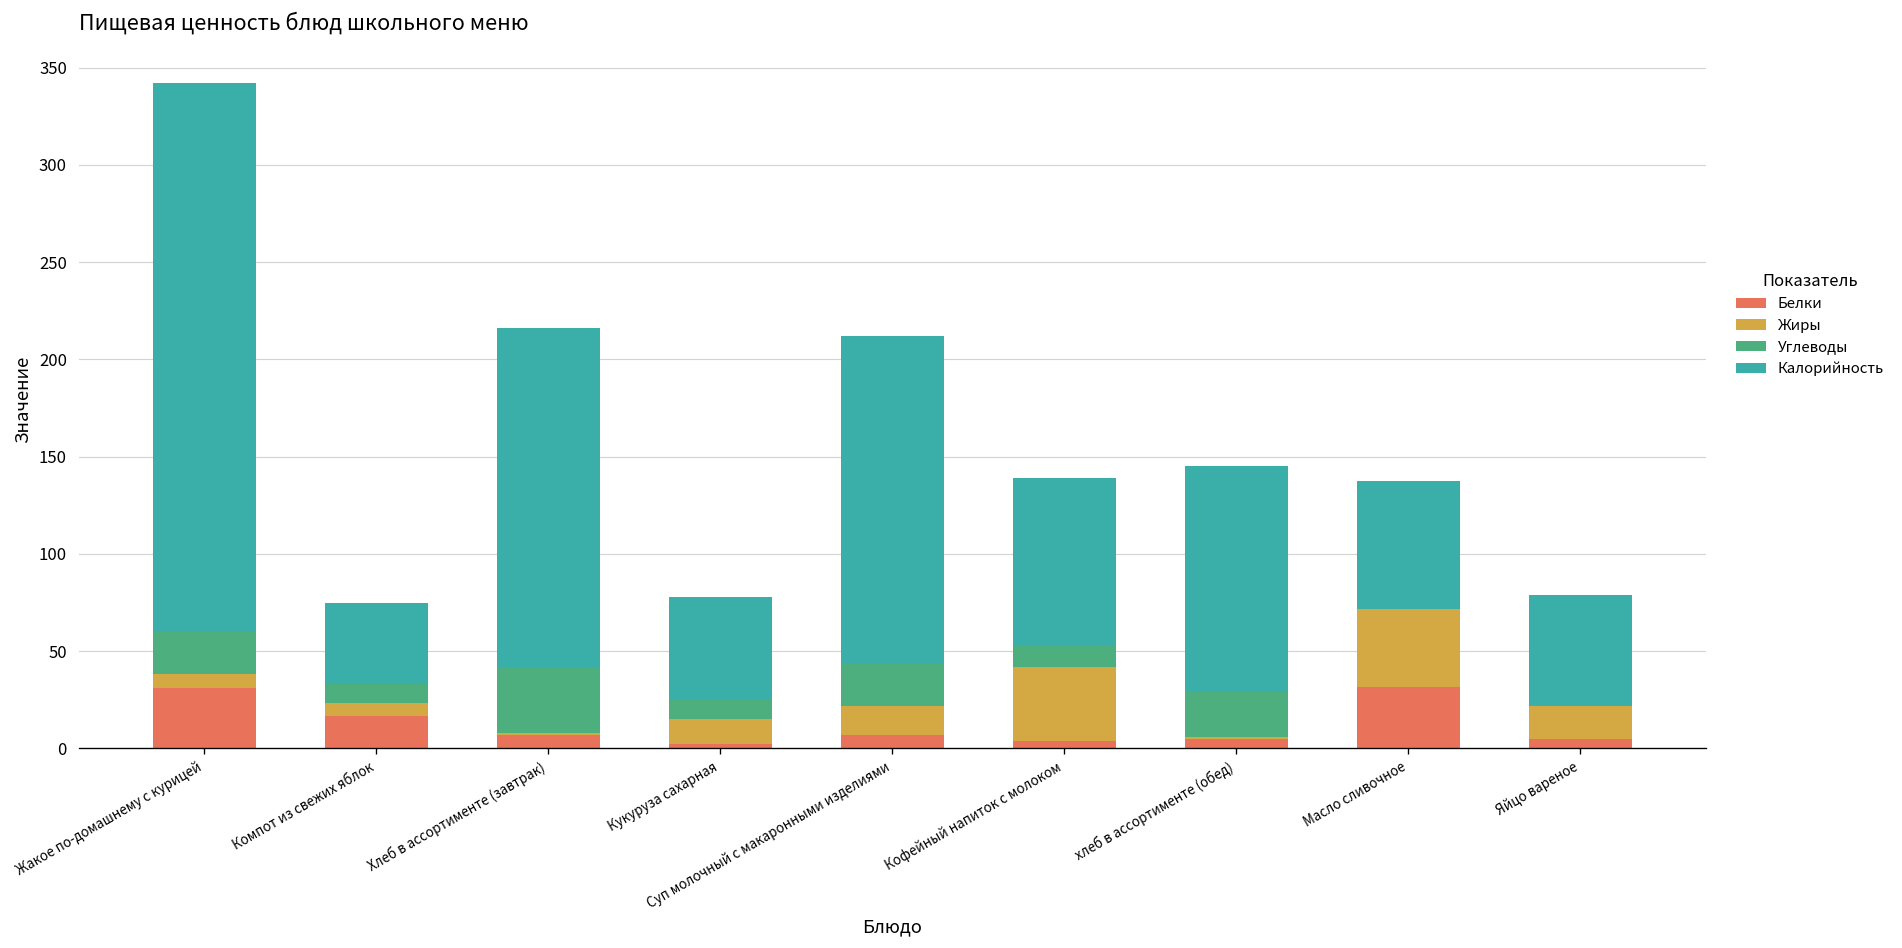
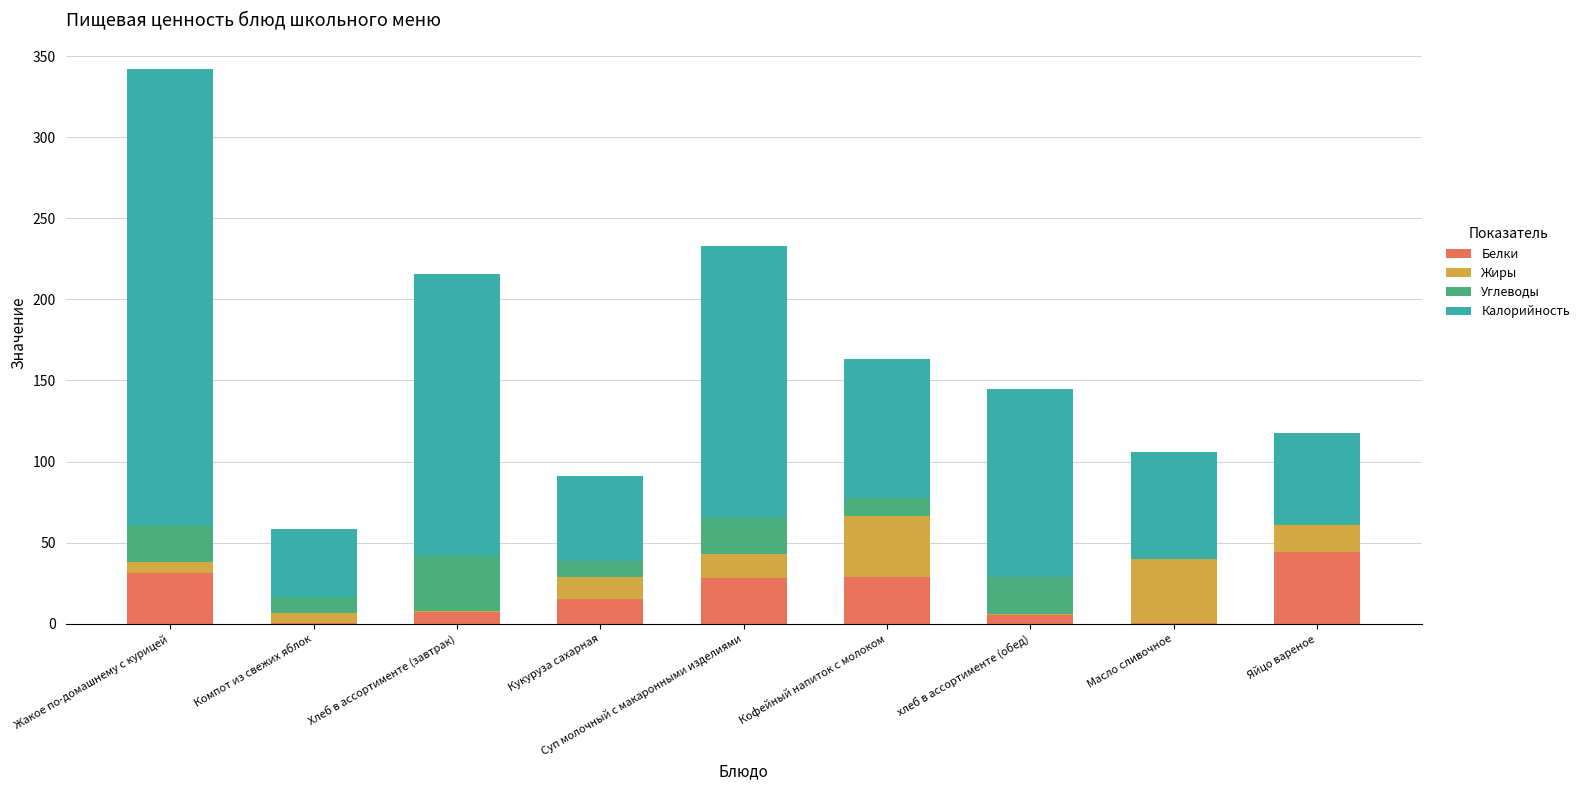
Белки, Компот из свежих яблок: 17 -> 0
Белки, Кукуруза сахарная: 2 -> 15
Белки, Суп молочный с макаронными изделиями: 7 -> 28
Белки, Кофейный напиток с молоком: 4 -> 29
Белки, Масло сливочное: 32 -> 0
Белки, Яйцо вареное: 5 -> 44
